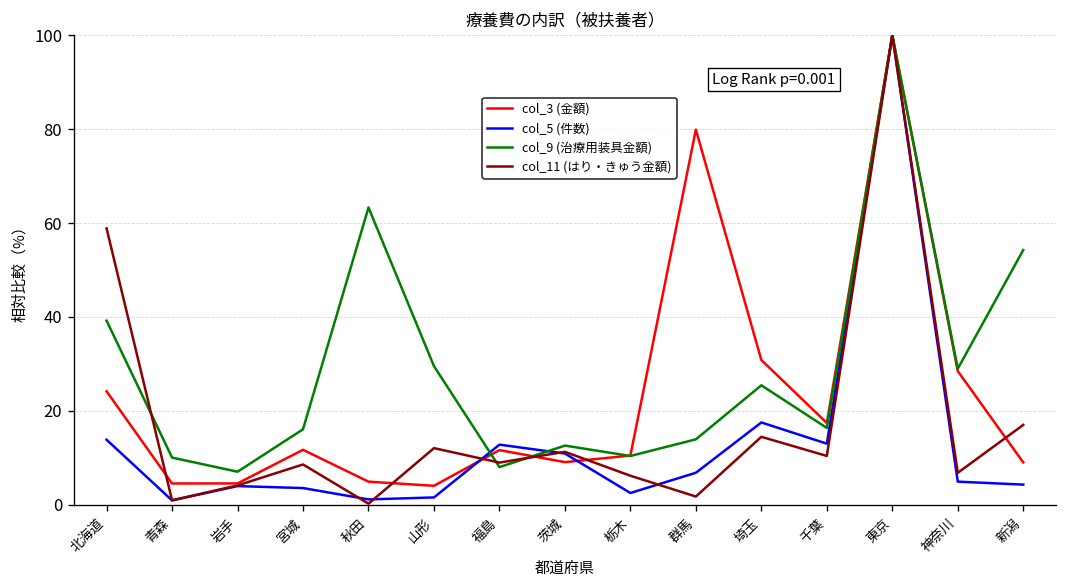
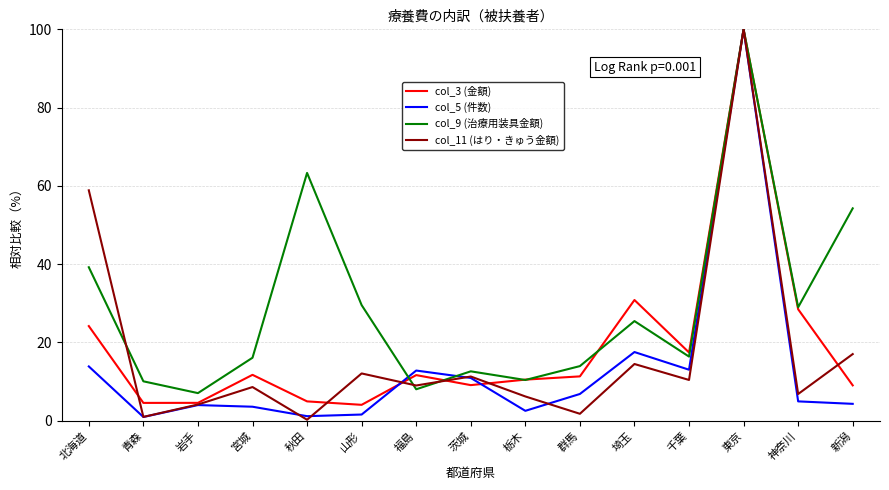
col_3 (金額), 群馬: 80 -> 11
